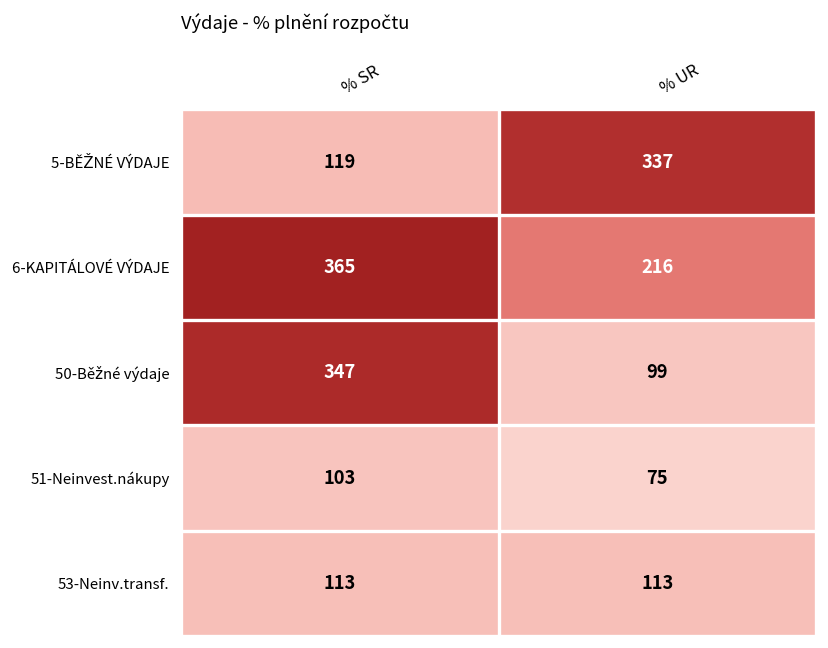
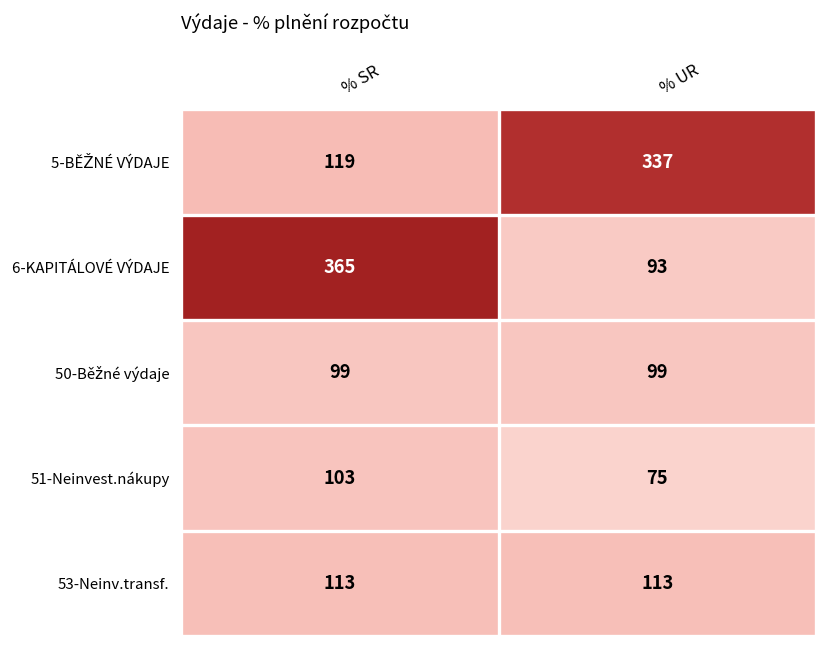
6-KAPITÁLOVÉ VÝDAJE, % UR: 216 -> 93
50-Běžné výdaje, % SR: 347 -> 99
